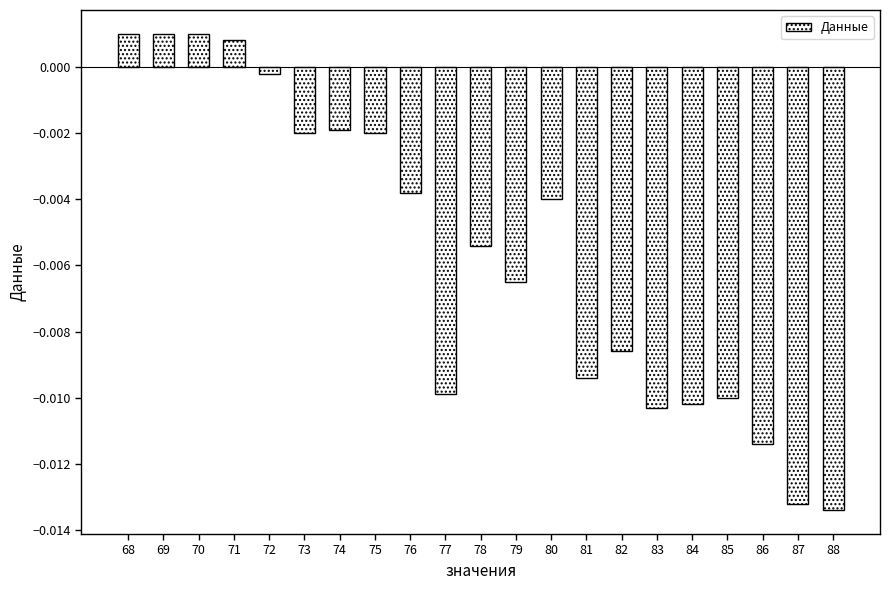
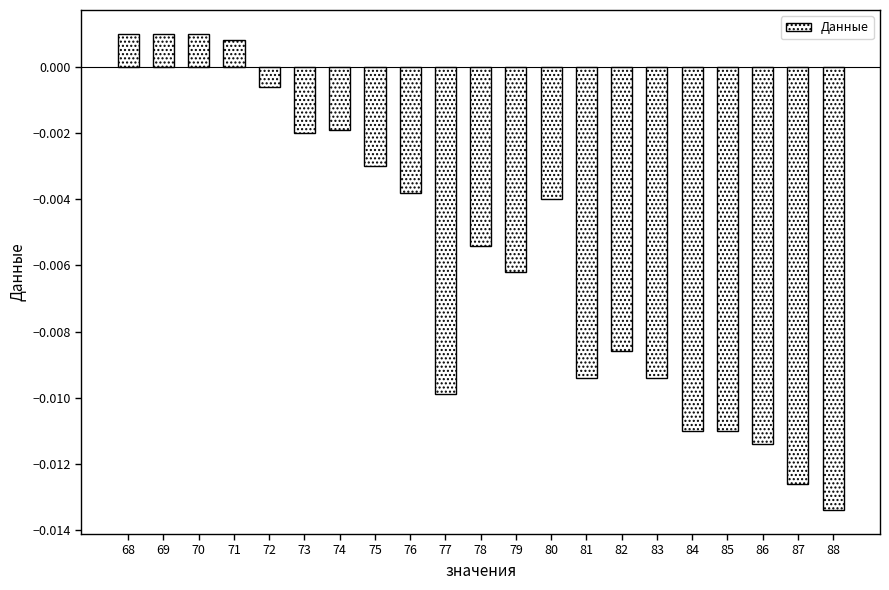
72: -0.0002 -> -0.0006
75: -0.002 -> -0.003
79: -0.0065 -> -0.0062
83: -0.0103 -> -0.0094
84: -0.0102 -> -0.0110
85: -0.010 -> -0.011
87: -0.0132 -> -0.0126
